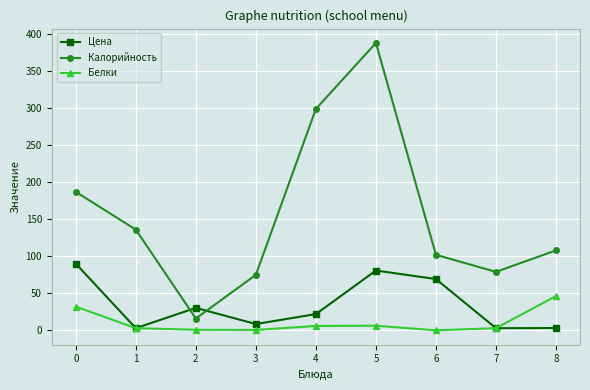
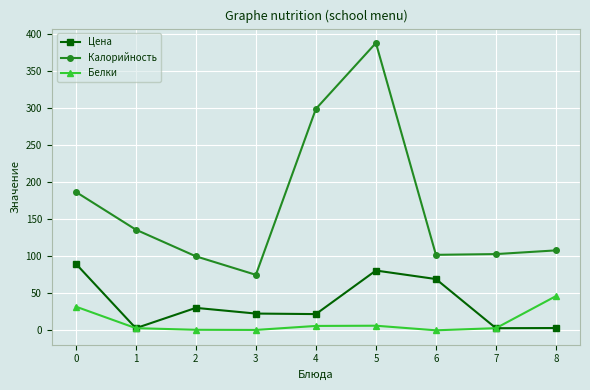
Калорийность, 2: 20 -> 100
Цена, 3: 10 -> 20
Калорийность, 7: 80 -> 100
